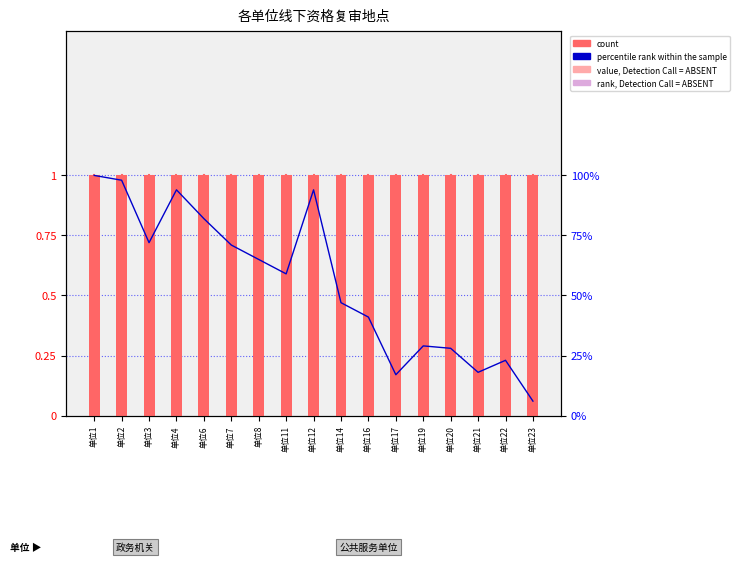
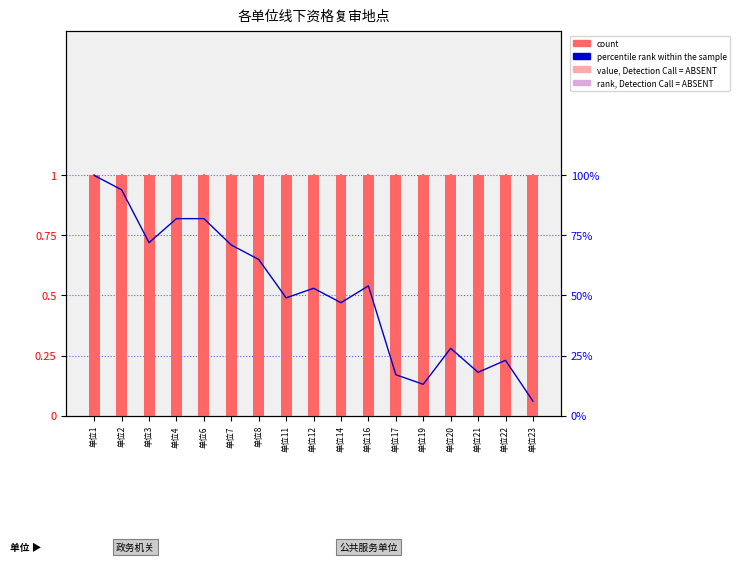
percentile rank within the sample, 单位2: 98% -> 94%
percentile rank within the sample, 单位4: 94% -> 82%
percentile rank within the sample, 单位11: 59% -> 49%
percentile rank within the sample, 单位12: 94% -> 53%
percentile rank within the sample, 单位16: 41% -> 54%
percentile rank within the sample, 单位19: 29% -> 13%
